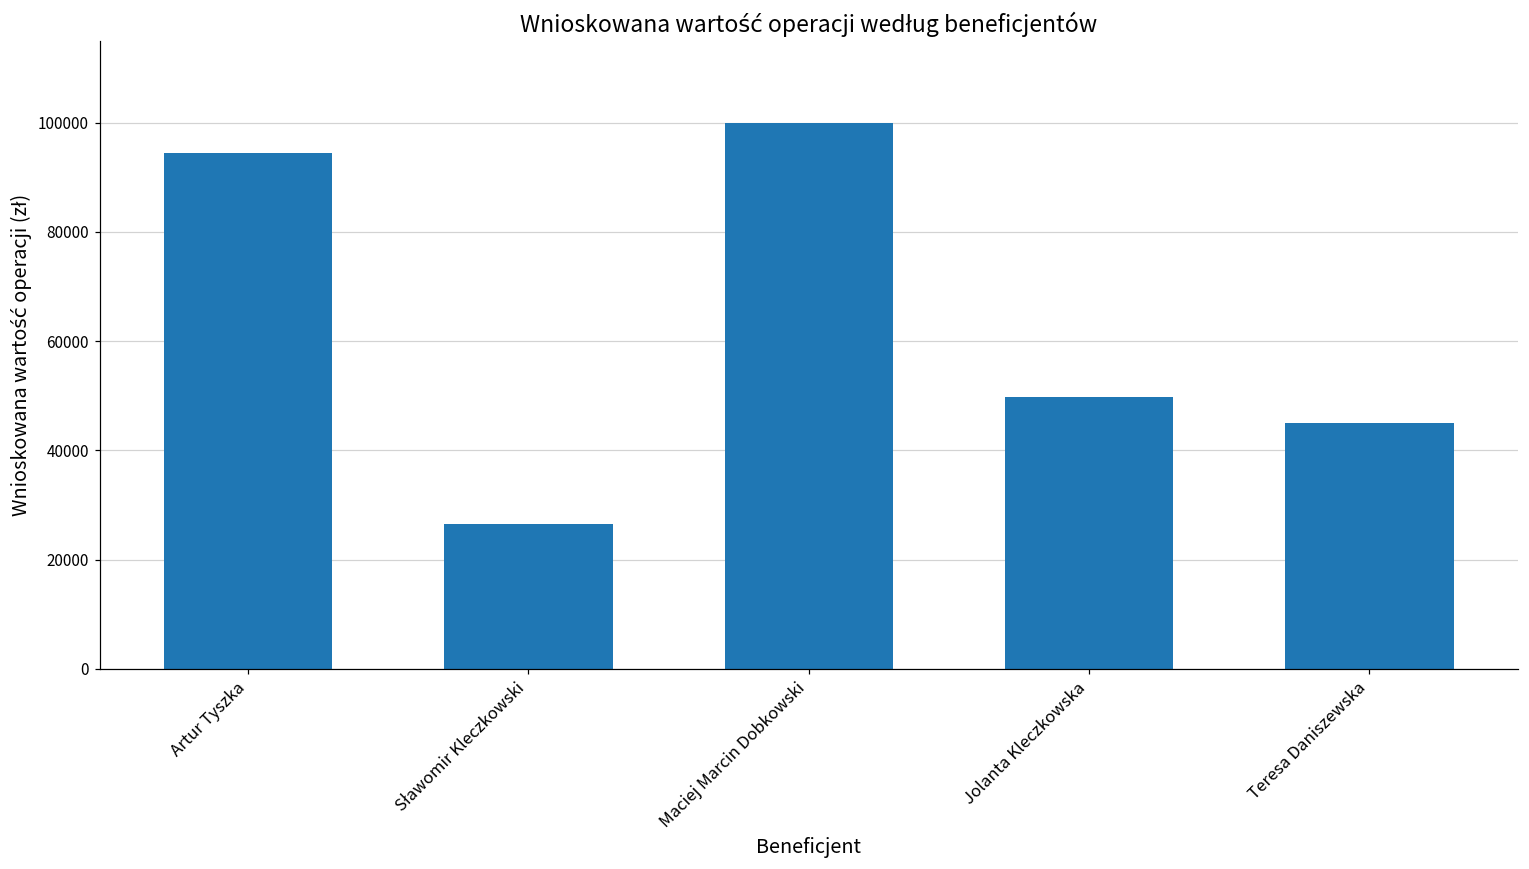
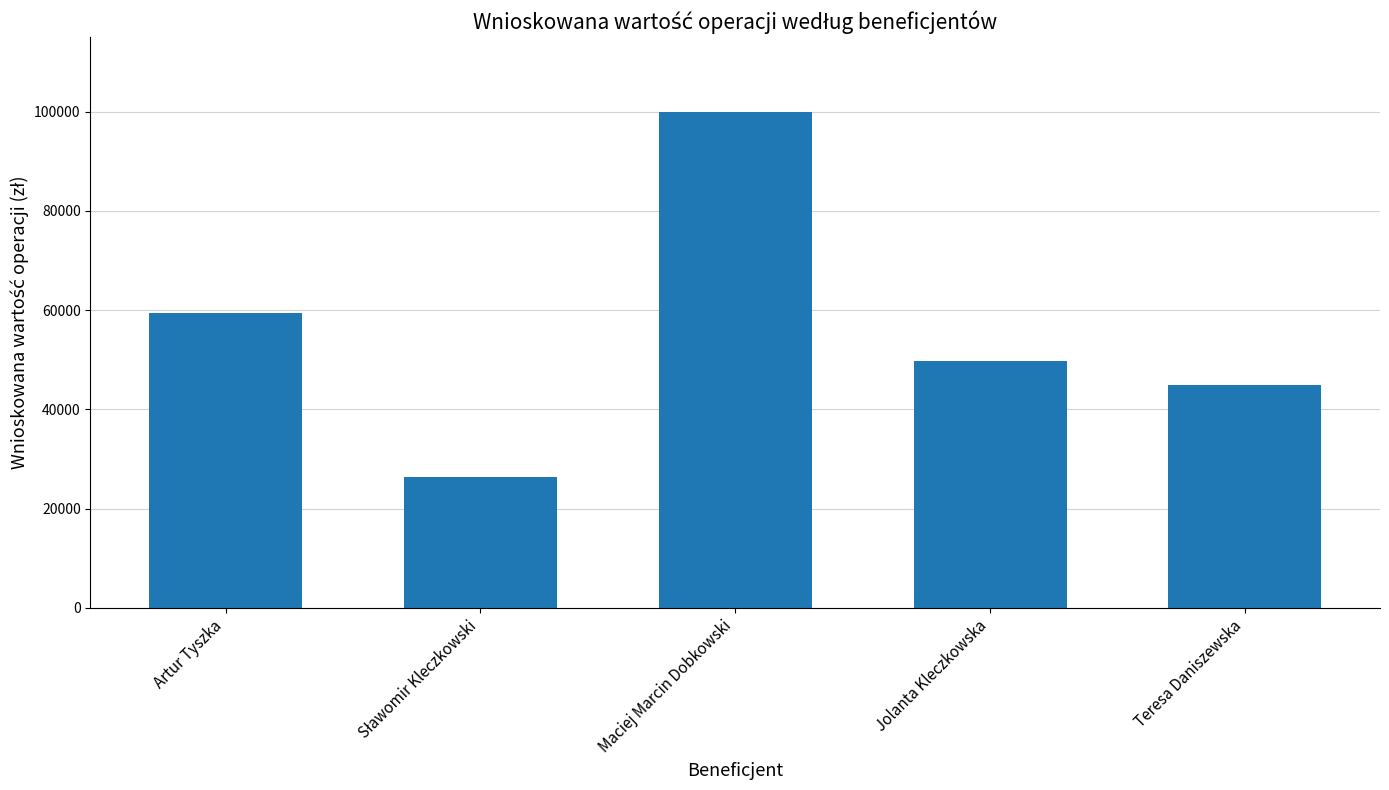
Artur Tyszka: 94000 -> 59000
